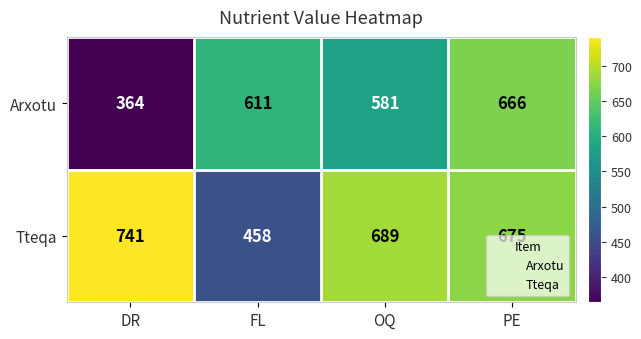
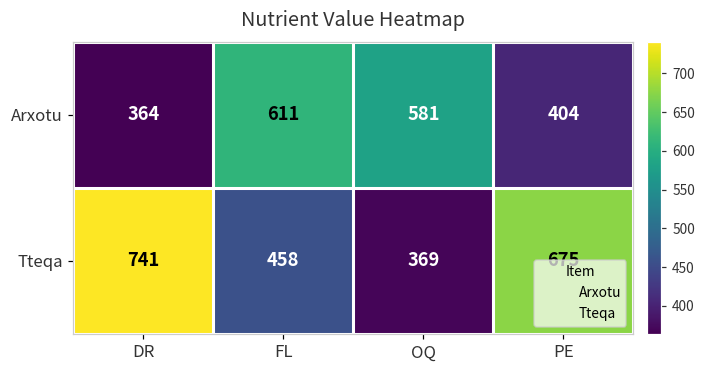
Arxotu, PE: 666 -> 404
Tteqa, OQ: 689 -> 369
